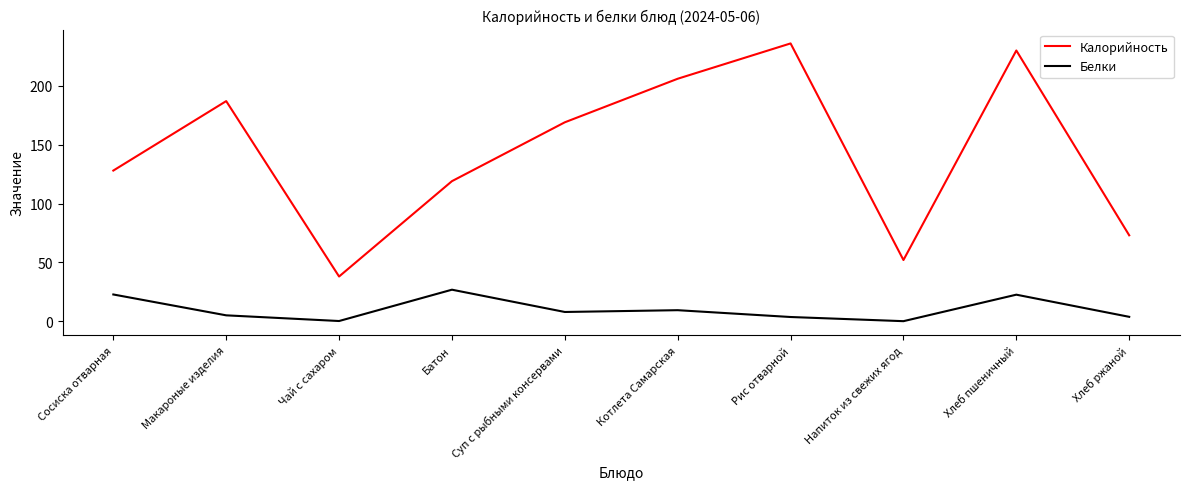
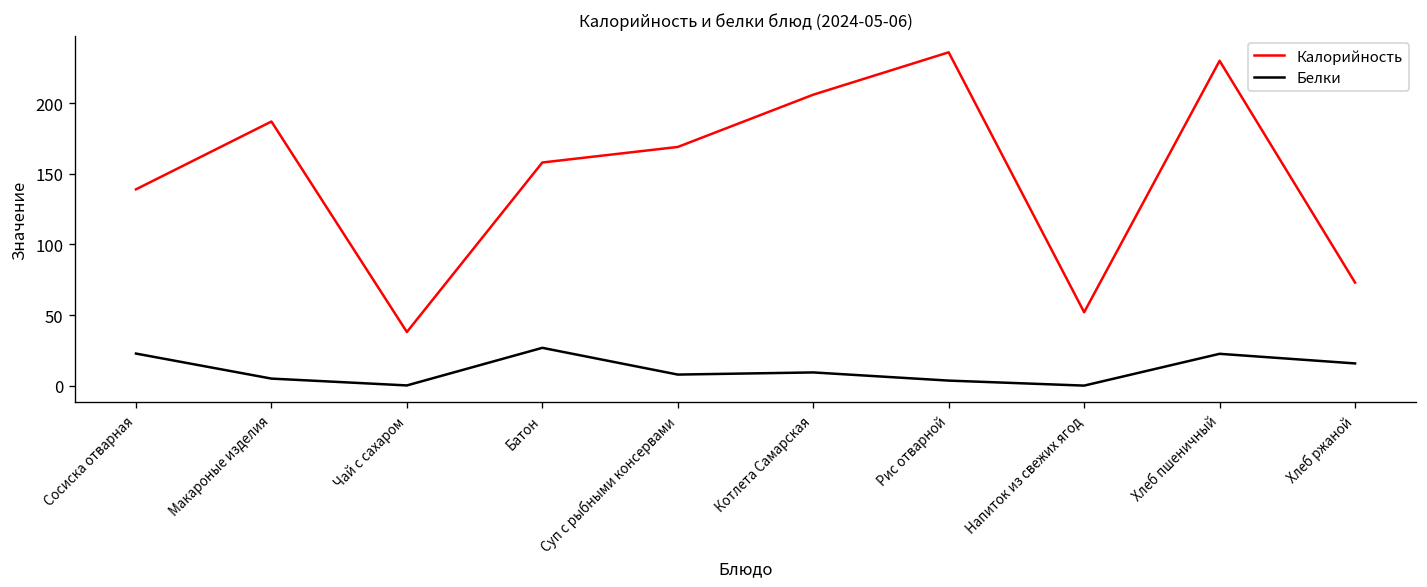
Калорийность, Сосиска отварная: 128 -> 139
Калорийность, Батон: 119 -> 158
Белки, Хлеб ржаной: 4 -> 16
